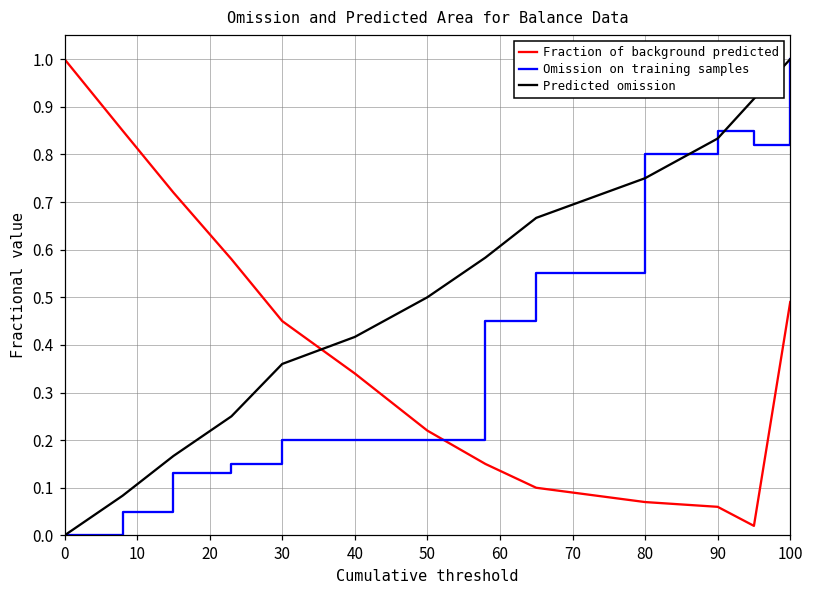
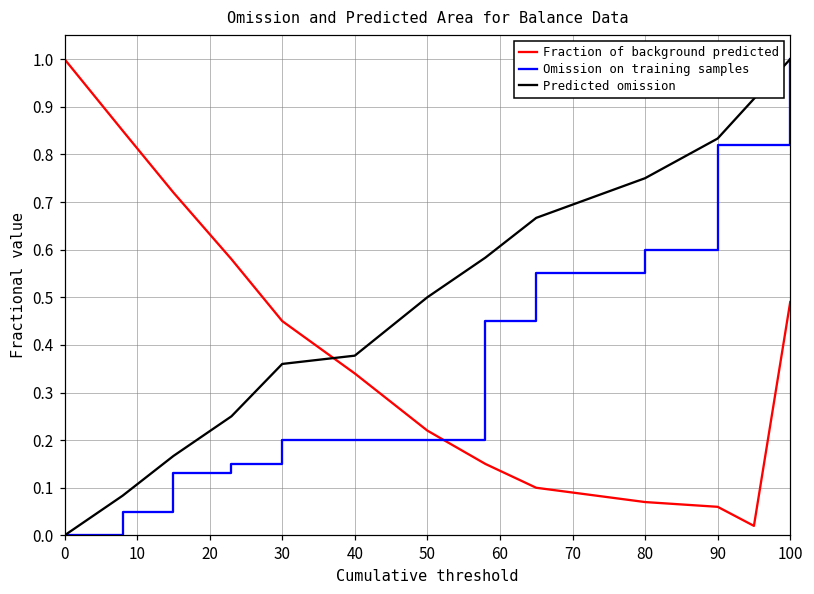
Predicted omission, 40: 0.42 -> 0.38
Omission on training samples, 80: 0.8 -> 0.6
Omission on training samples, 90: 0.85 -> 0.82
